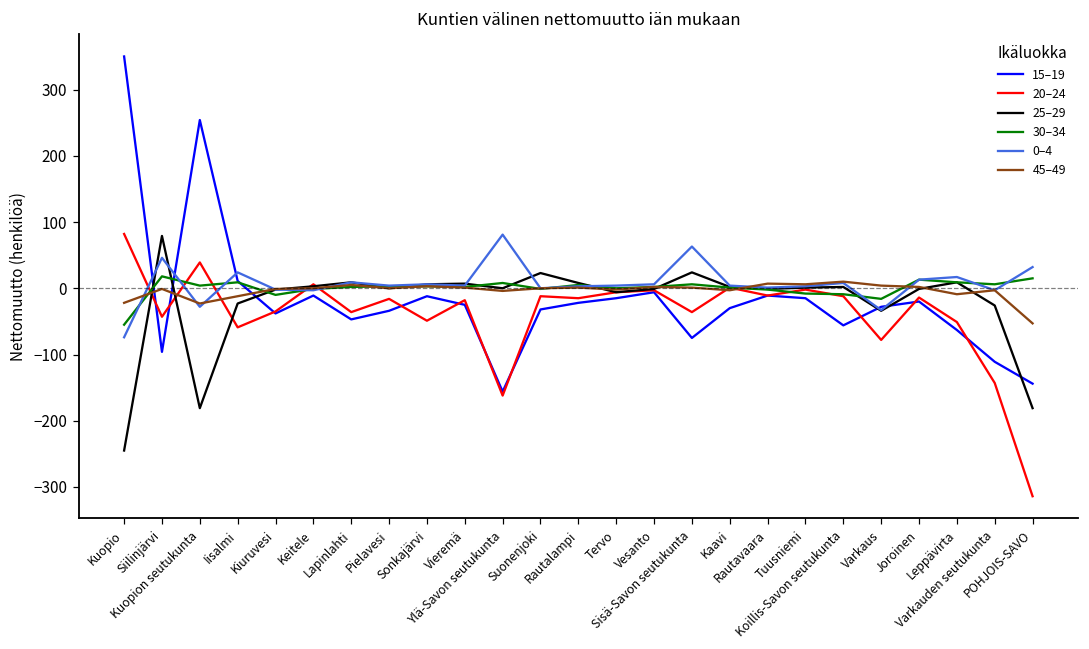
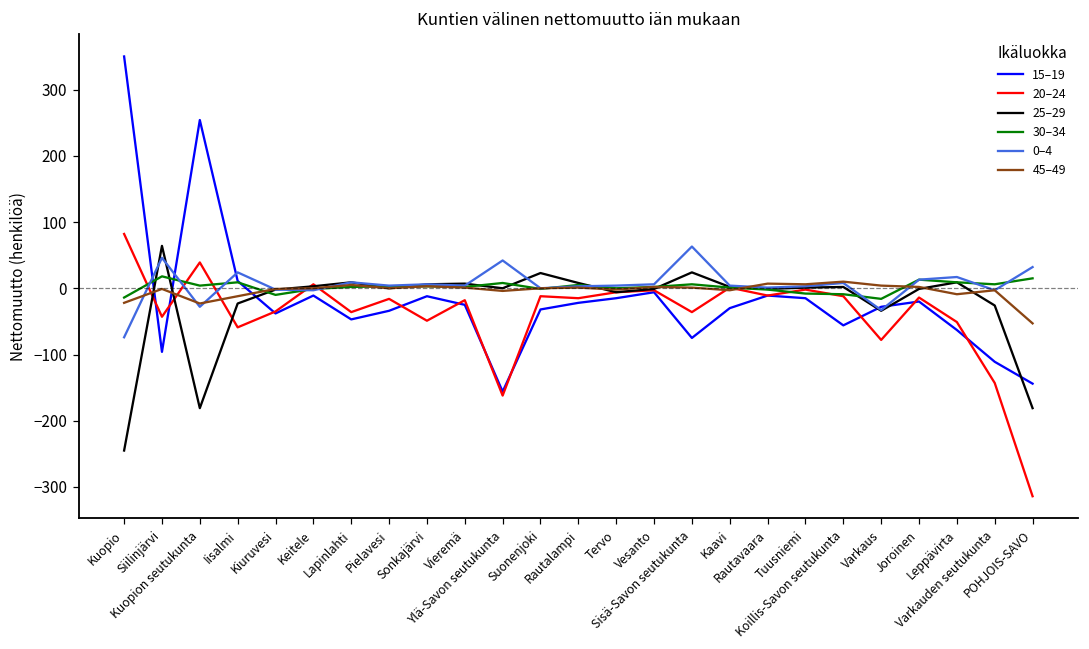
30–34, Kuopio: -60 -> -10
25–29, Siilinjärvi: 80 -> 60
0–4, Ylä-Savon seutukunta: 80 -> 40
